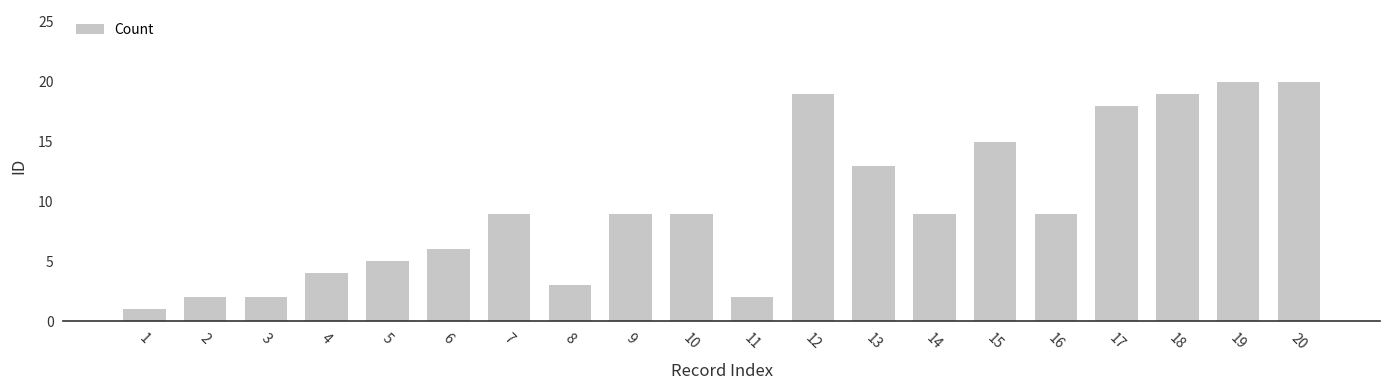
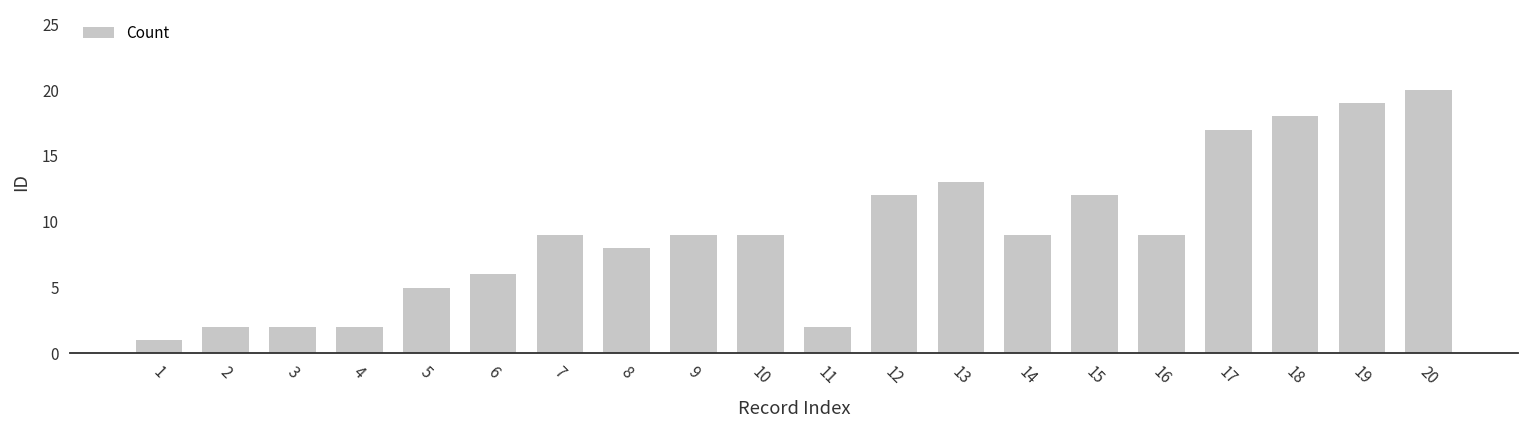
4: 4 -> 2
8: 3 -> 8
12: 19 -> 12
15: 15 -> 12
17: 18 -> 17
18: 19 -> 18
19: 20 -> 19
